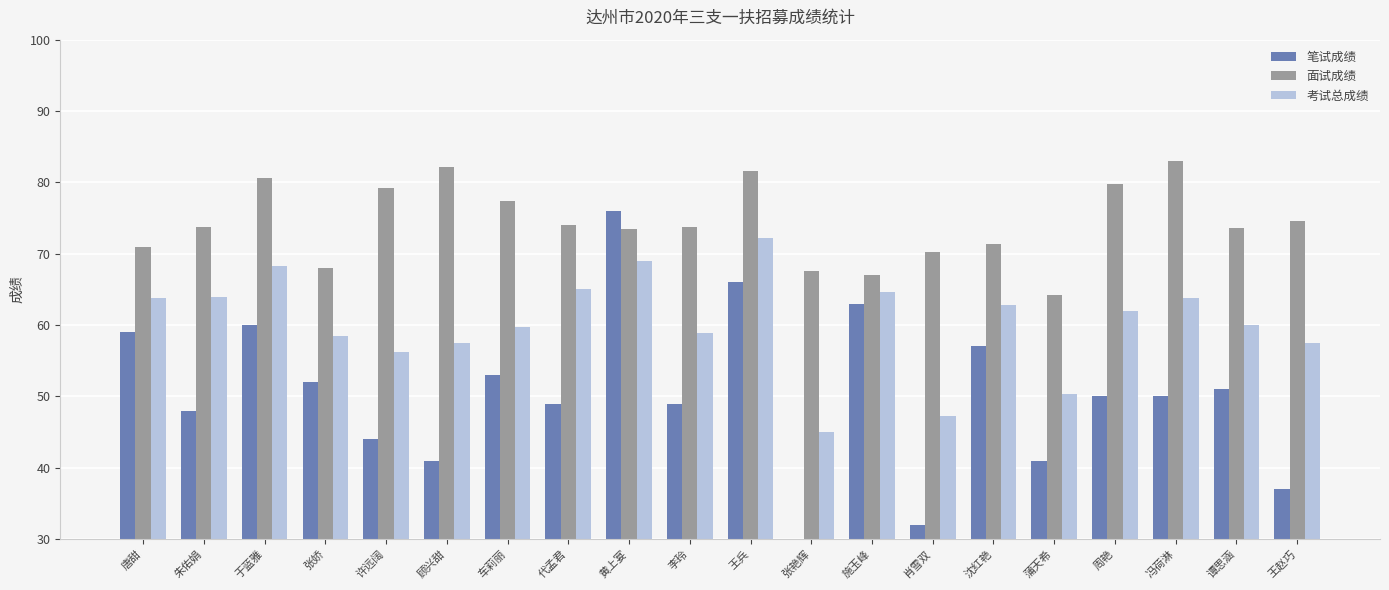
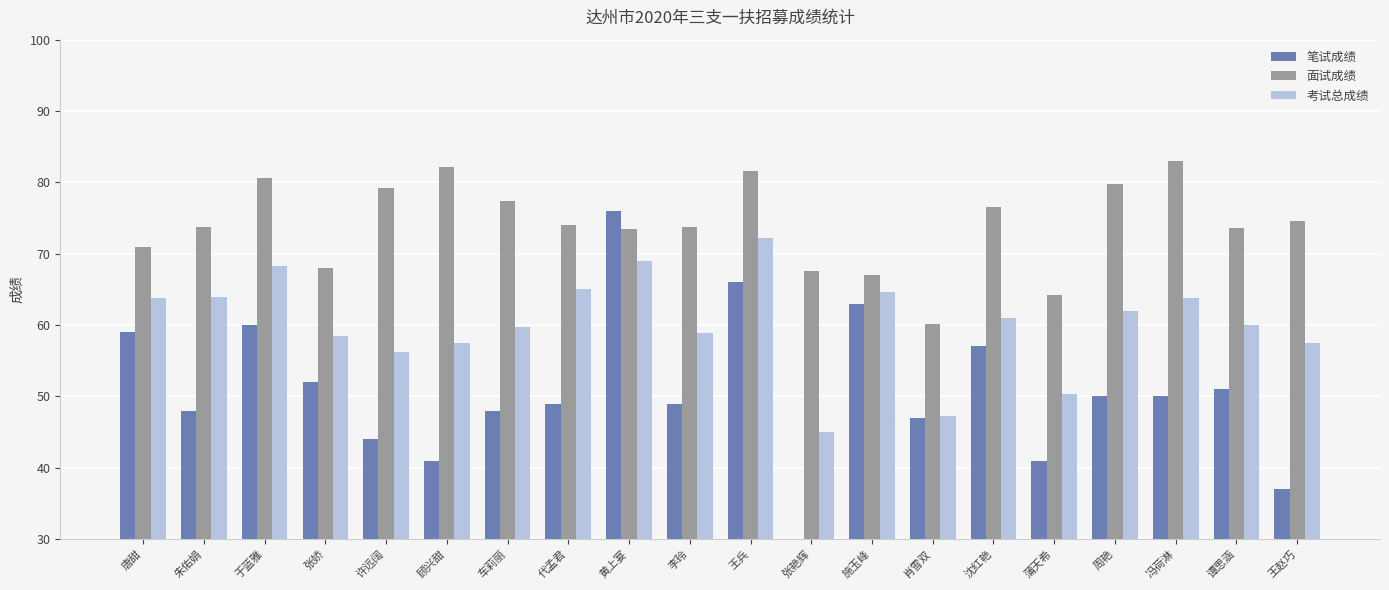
笔试成绩, 车莉丽: 53 -> 48
笔试成绩, 肖雪双: 32 -> 47
面试成绩, 肖雪双: 70 -> 60
面试成绩, 沈红艳: 71 -> 77
考试总成绩, 沈红艳: 63 -> 61
